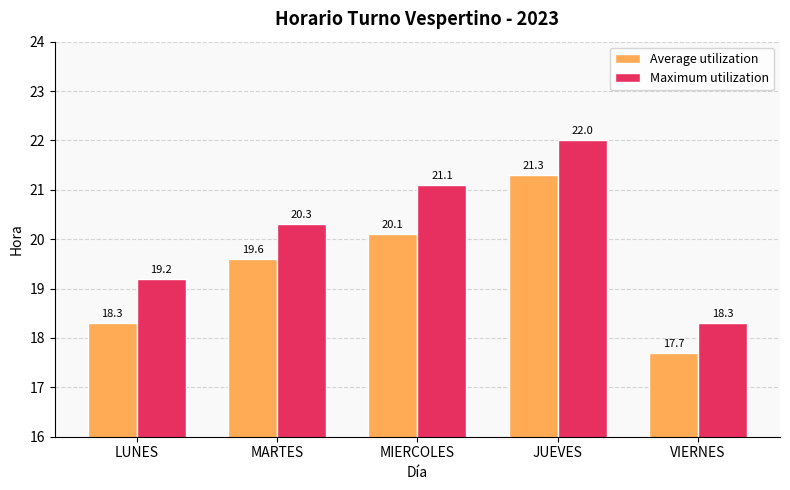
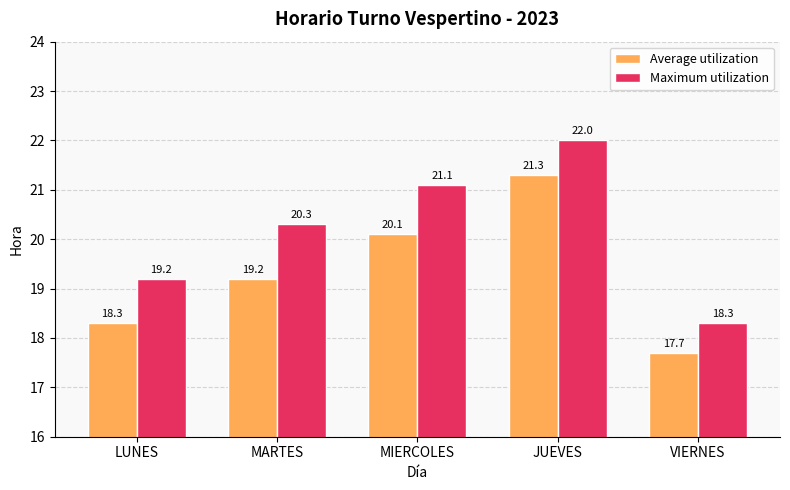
Average utilization, MARTES: 19.6 -> 19.2
